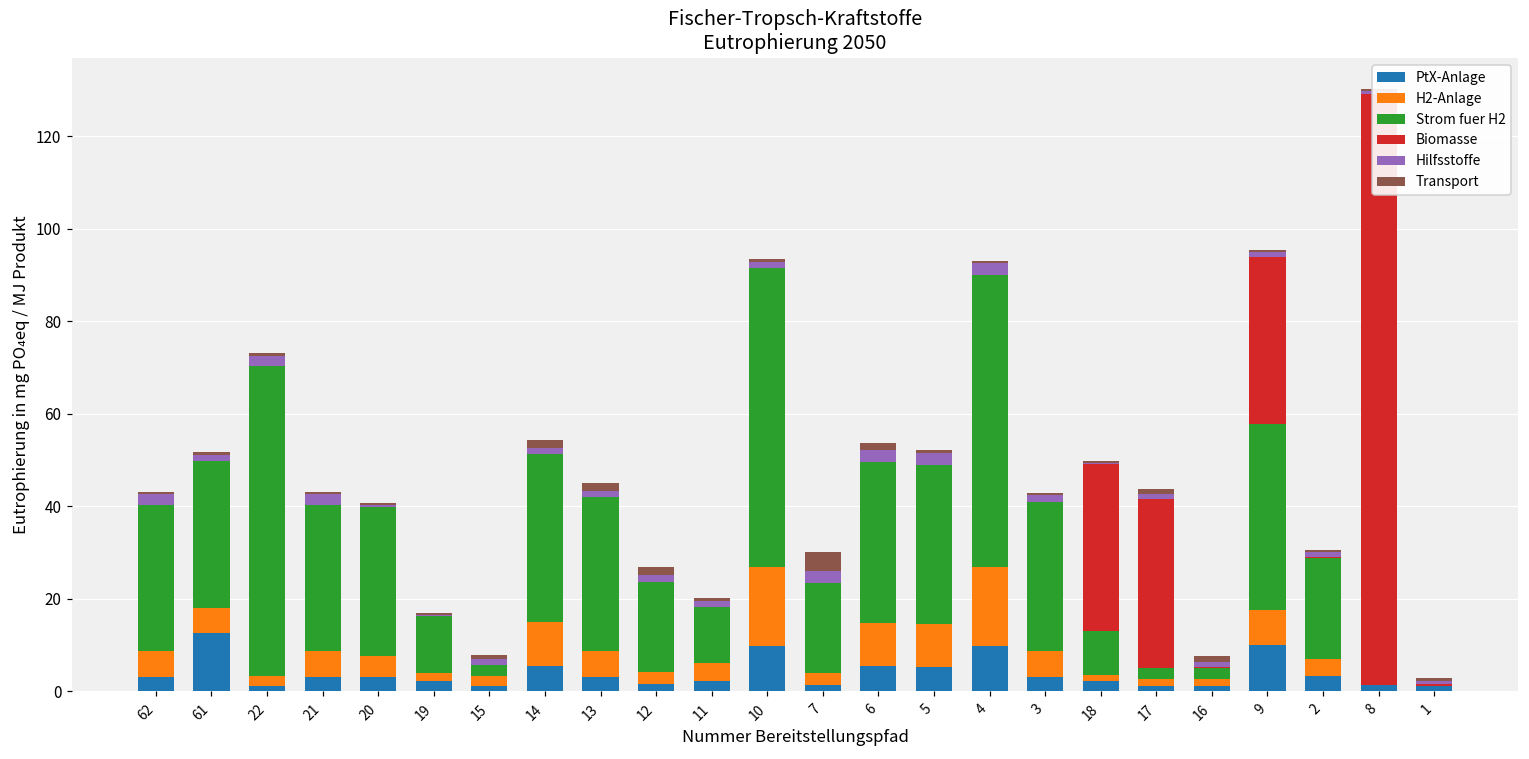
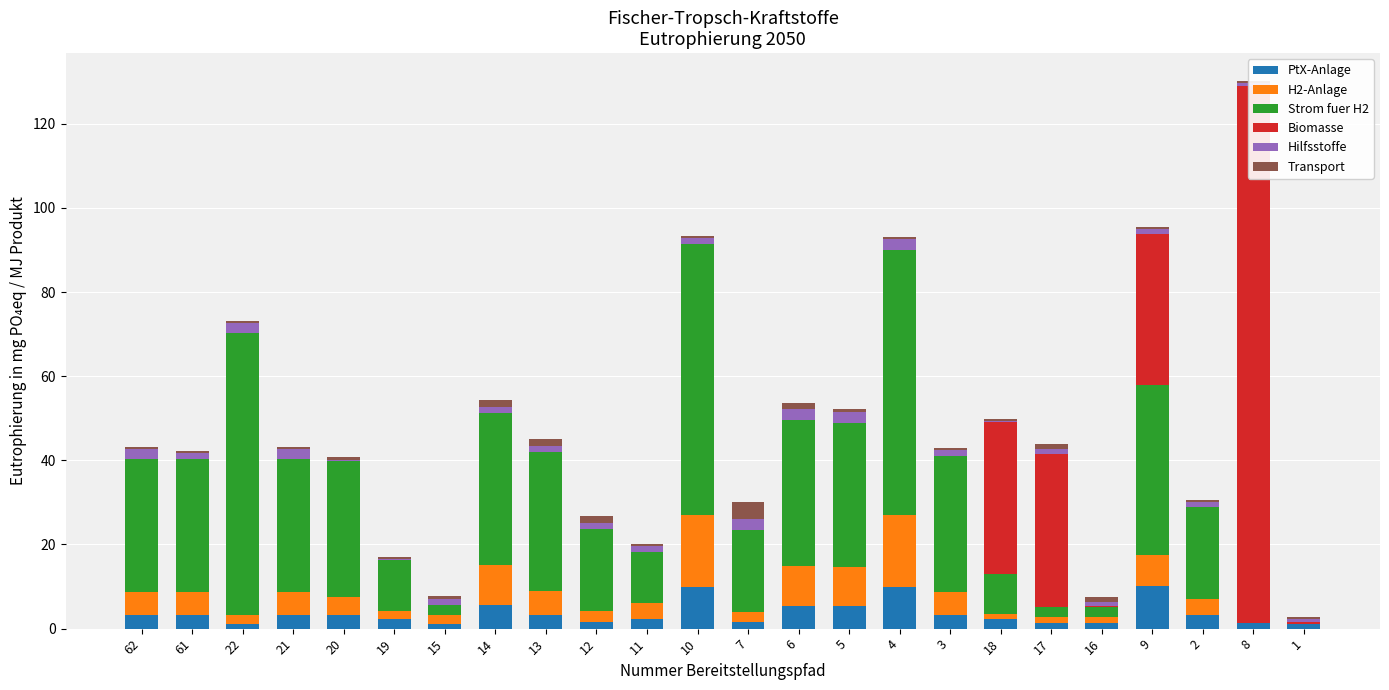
PtX-Anlage, 61: 13 -> 3
